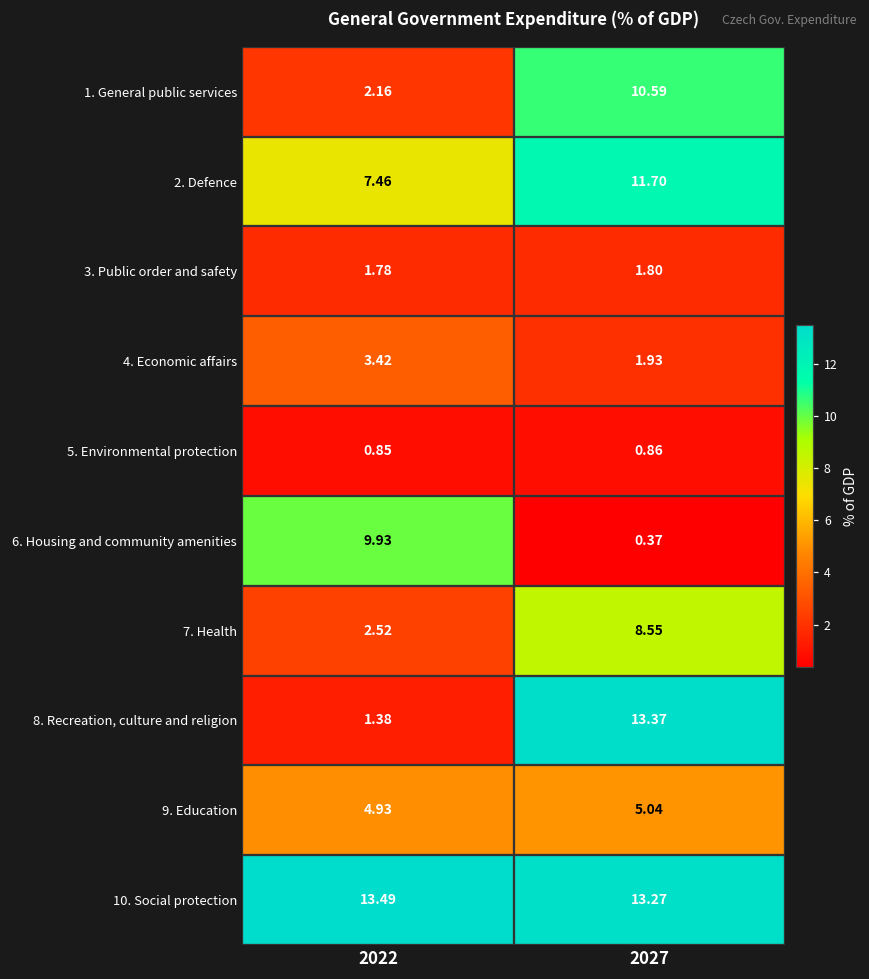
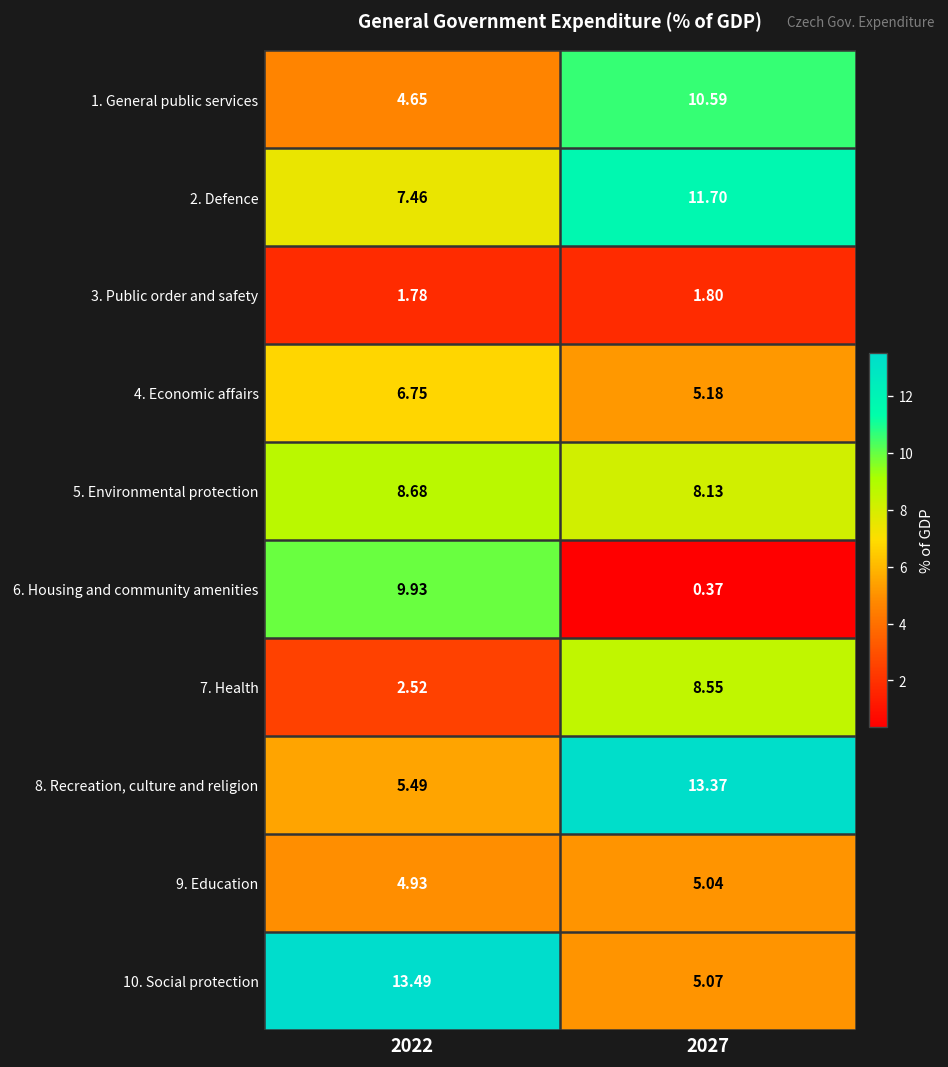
1. General public services, 2022: 2.16 -> 4.65
4. Economic affairs, 2022: 3.42 -> 6.75
4. Economic affairs, 2027: 1.93 -> 5.18
5. Environmental protection, 2022: 0.85 -> 8.68
5. Environmental protection, 2027: 0.86 -> 8.13
8. Recreation, culture and religion, 2022: 1.38 -> 5.49
10. Social protection, 2027: 13.27 -> 5.07
